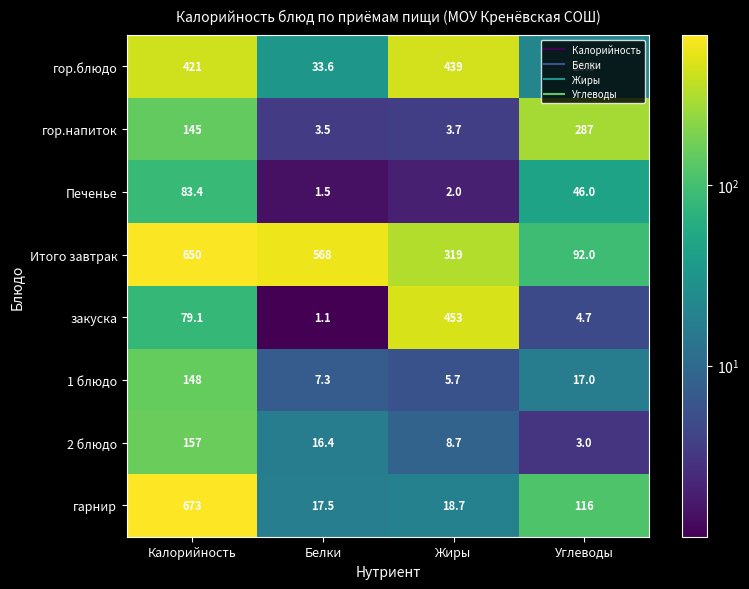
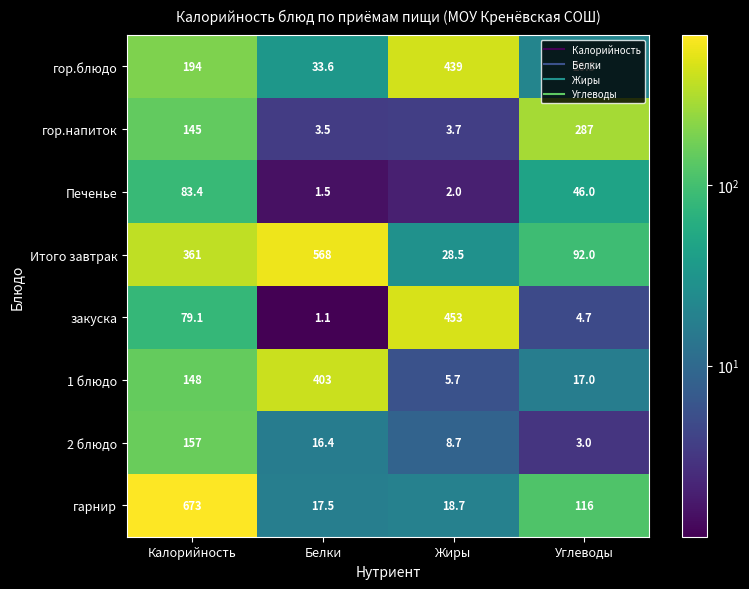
гор.блюдо, Калорийность: 421 -> 194
Итого завтрак, Калорийность: 650 -> 361
Итого завтрак, Жиры: 319 -> 28.5
1 блюдо, Белки: 7.3 -> 403
